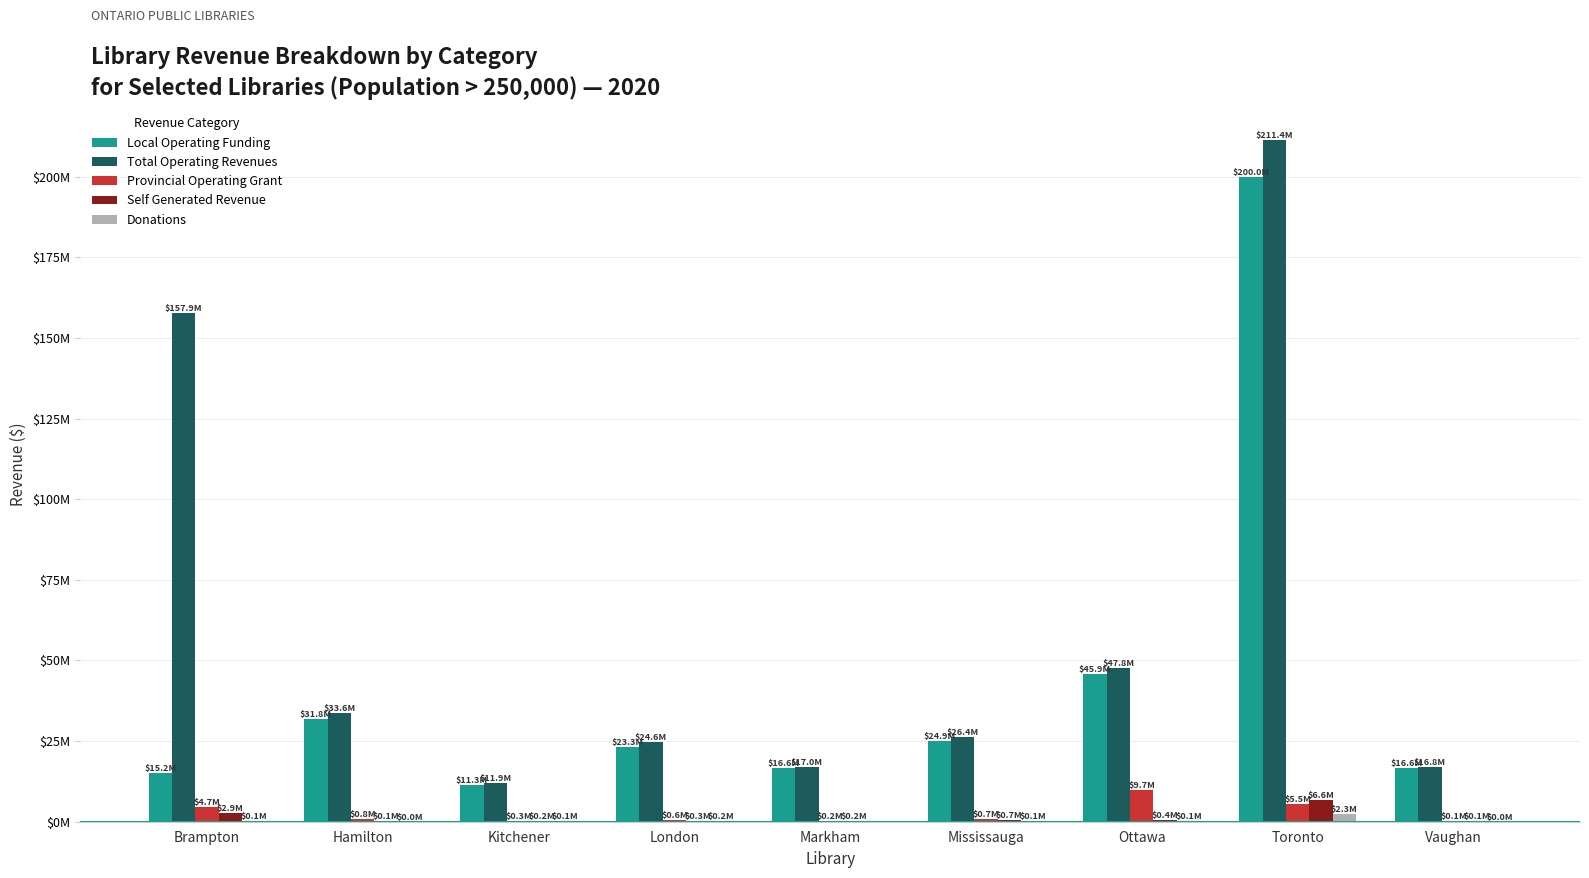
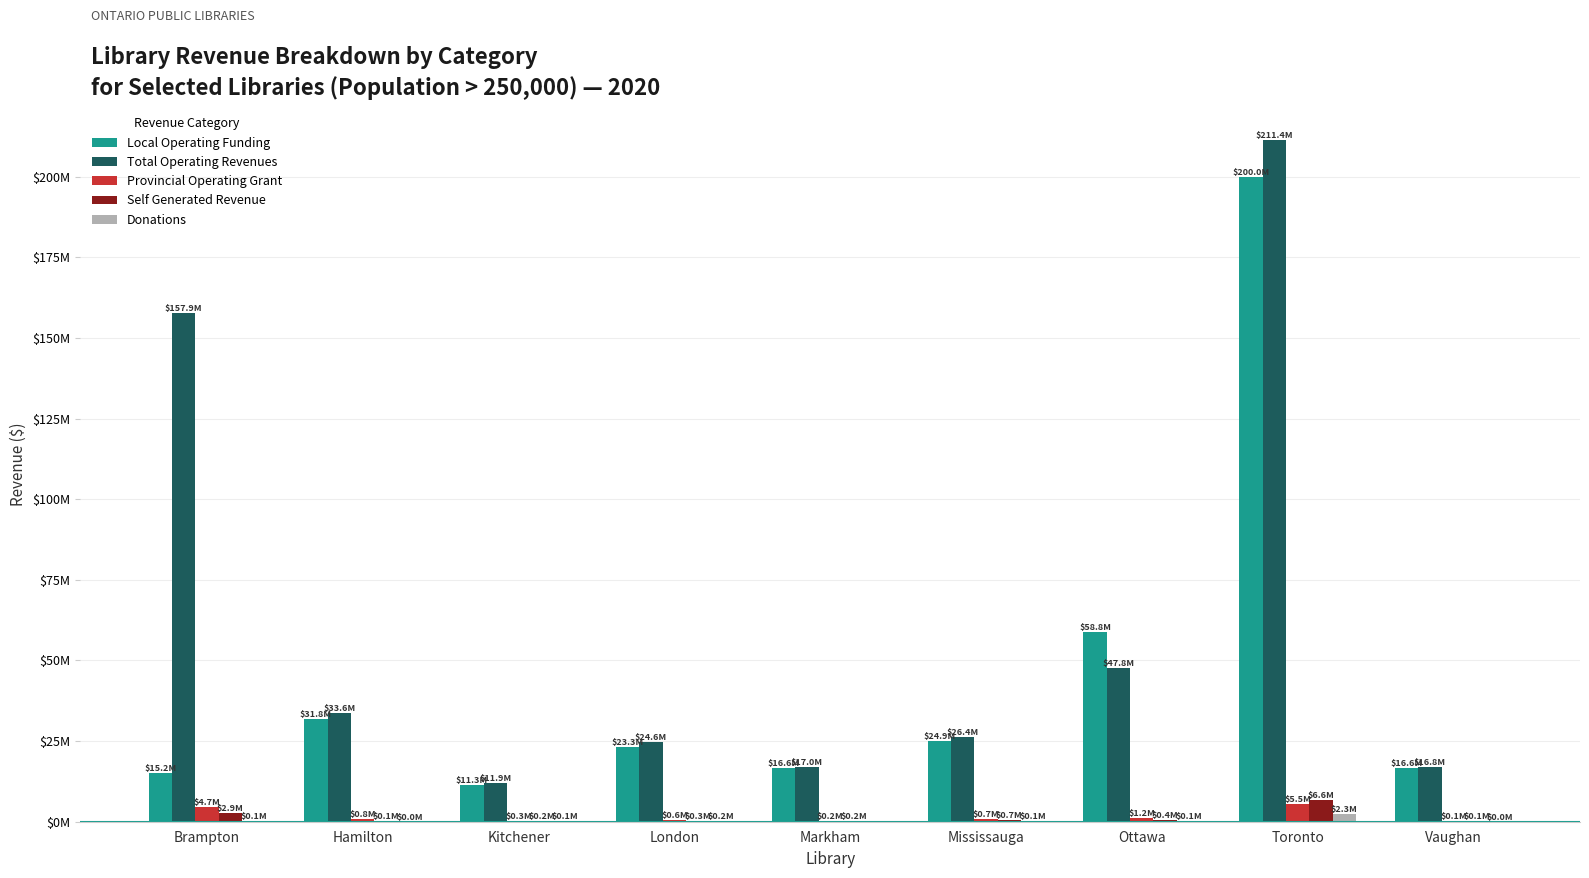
Local Operating Funding, Ottawa: $45.9M -> $58.8M
Provincial Operating Grant, Ottawa: $9.7M -> $1.2M
